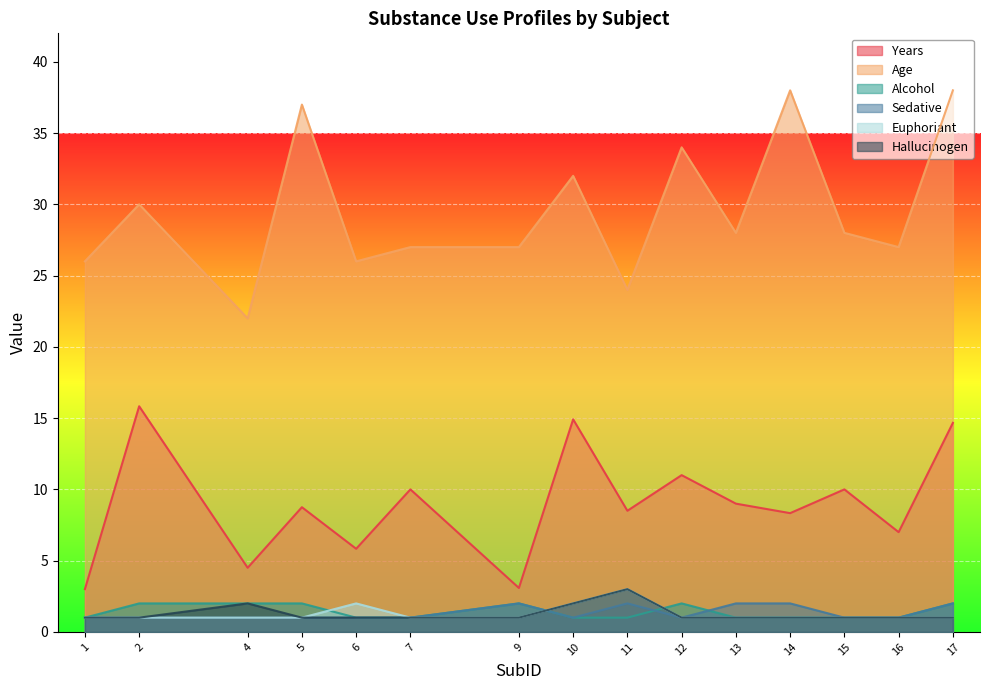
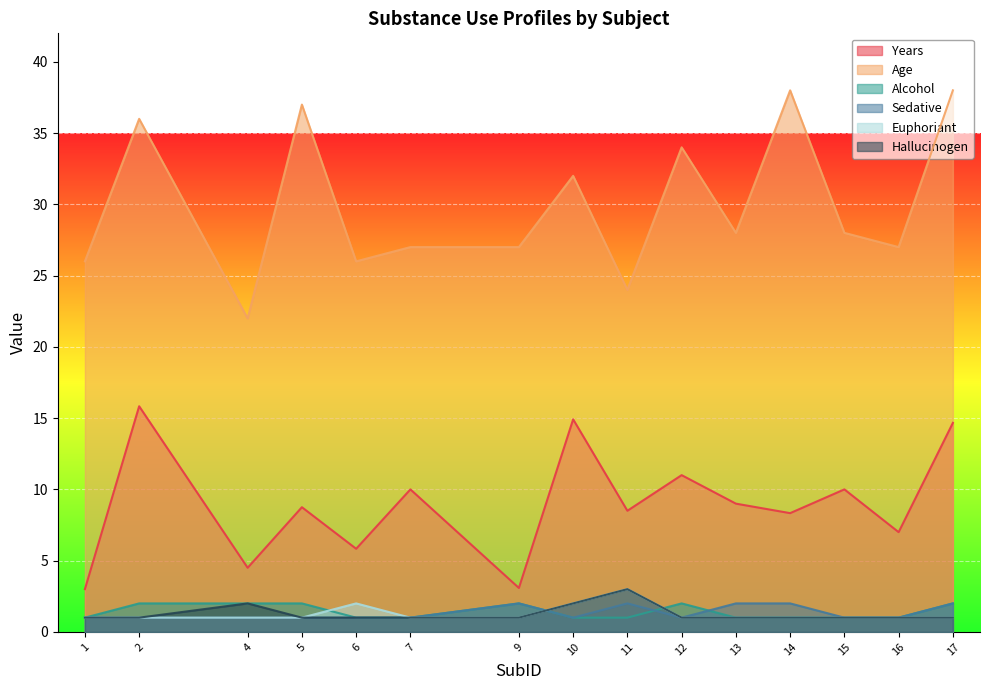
Age, 2: 30 -> 36
